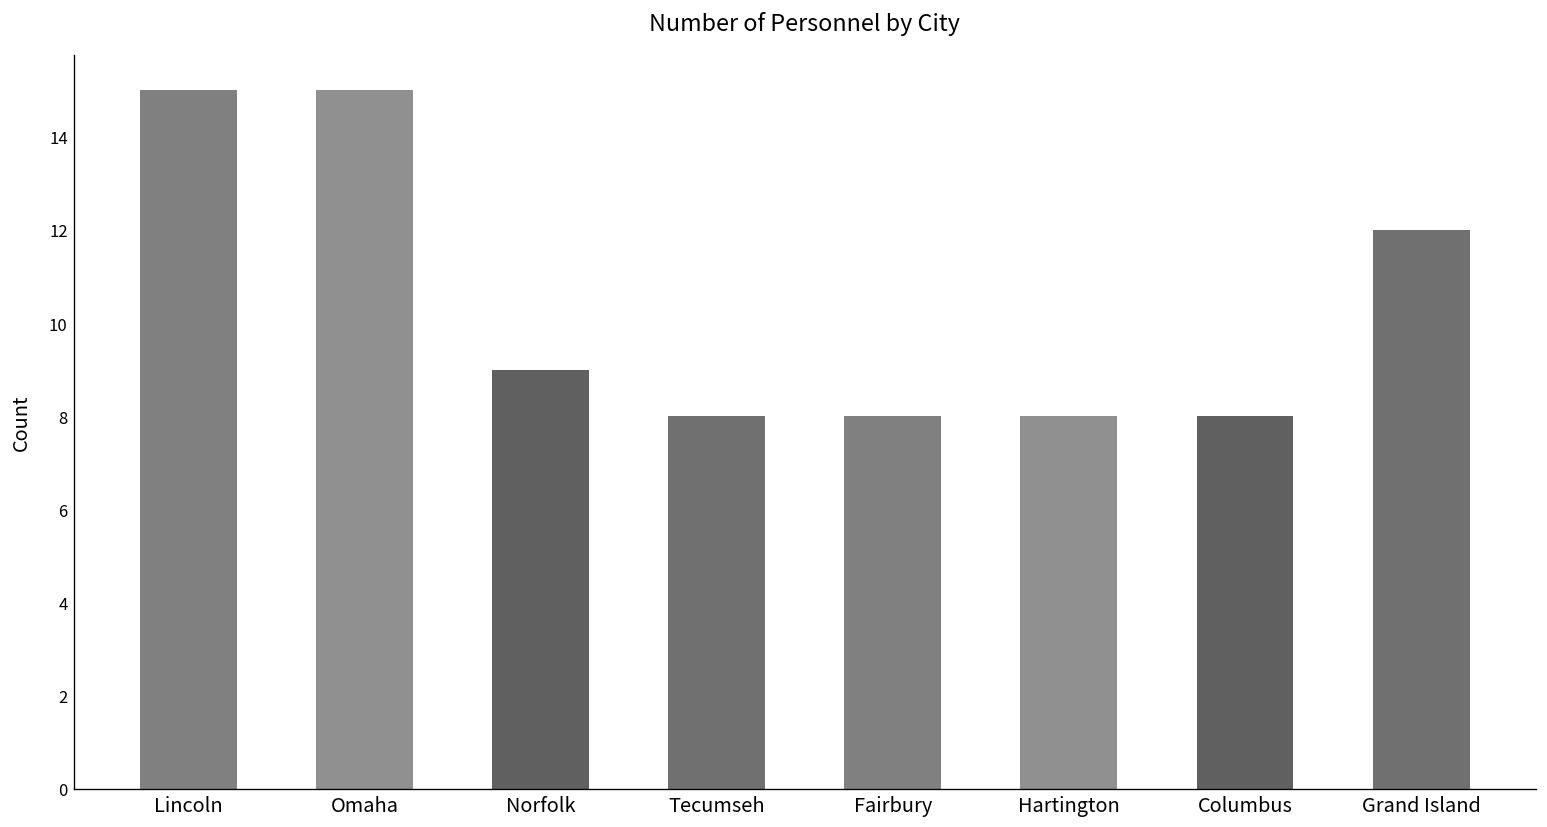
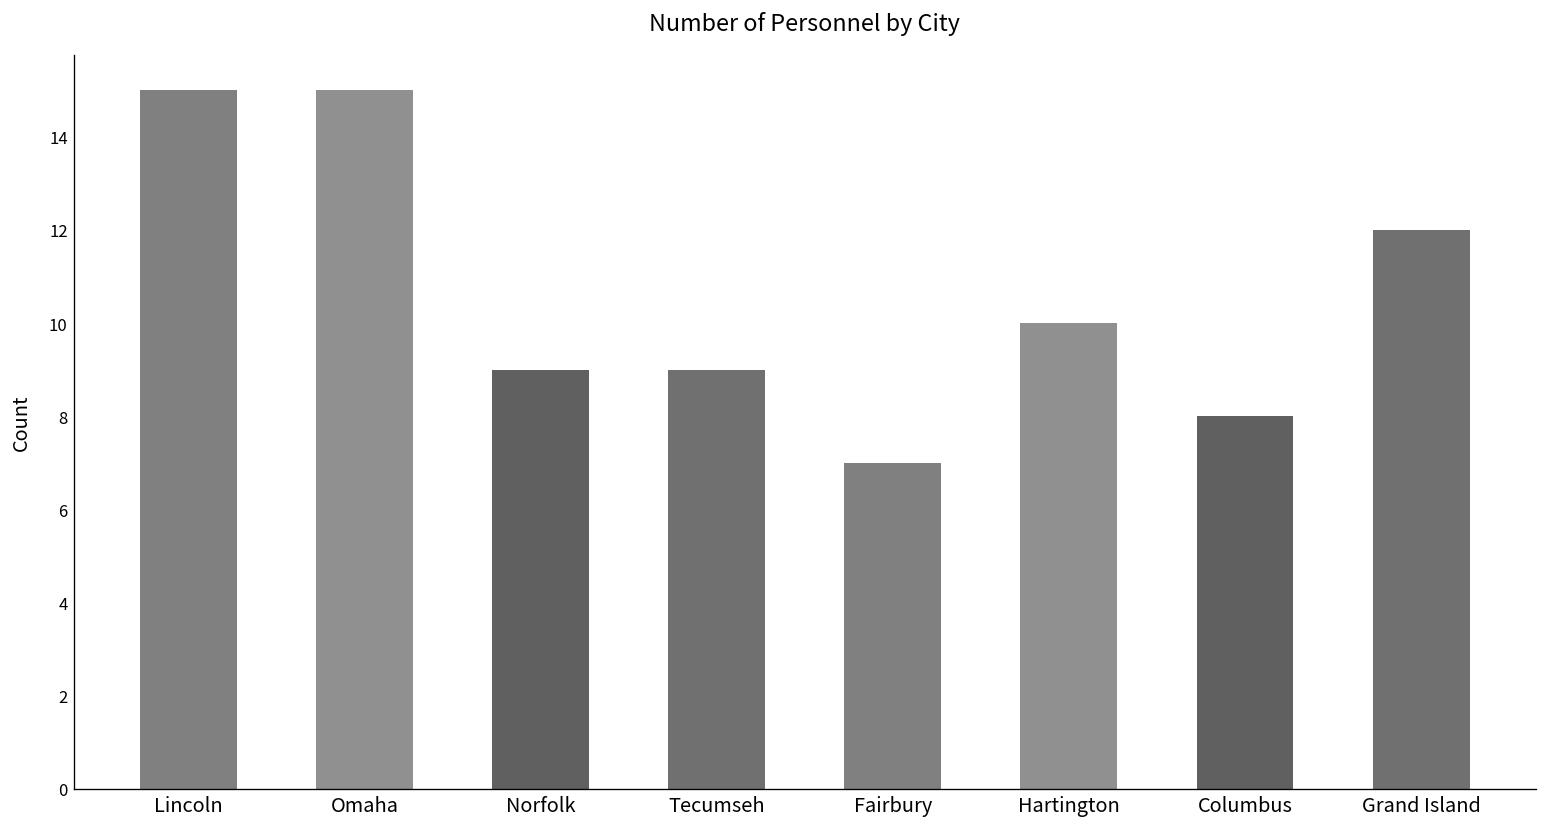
Tecumseh: 8 -> 9
Fairbury: 8 -> 7
Hartington: 8 -> 10
